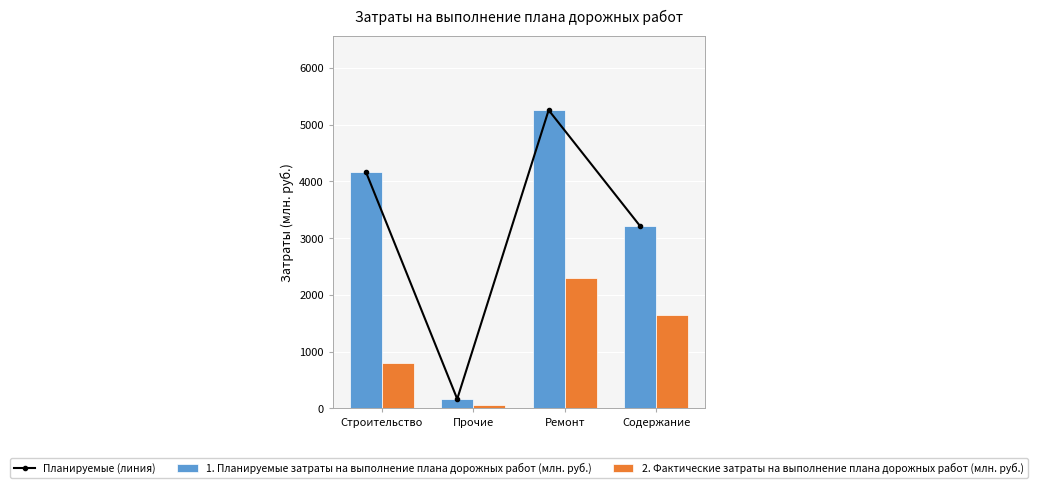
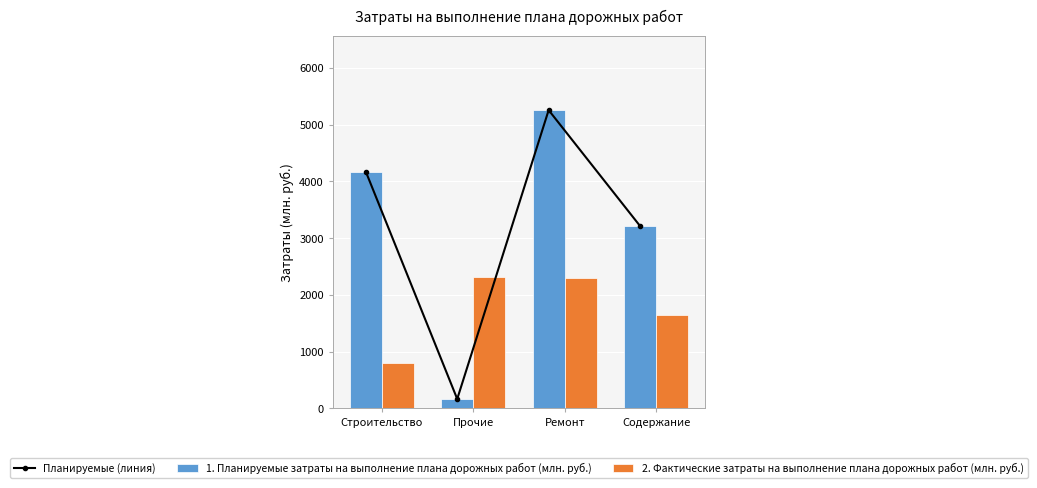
2. Фактические затраты на выполнение плана дорожных работ (млн. руб.), Прочие: 100 -> 2300
